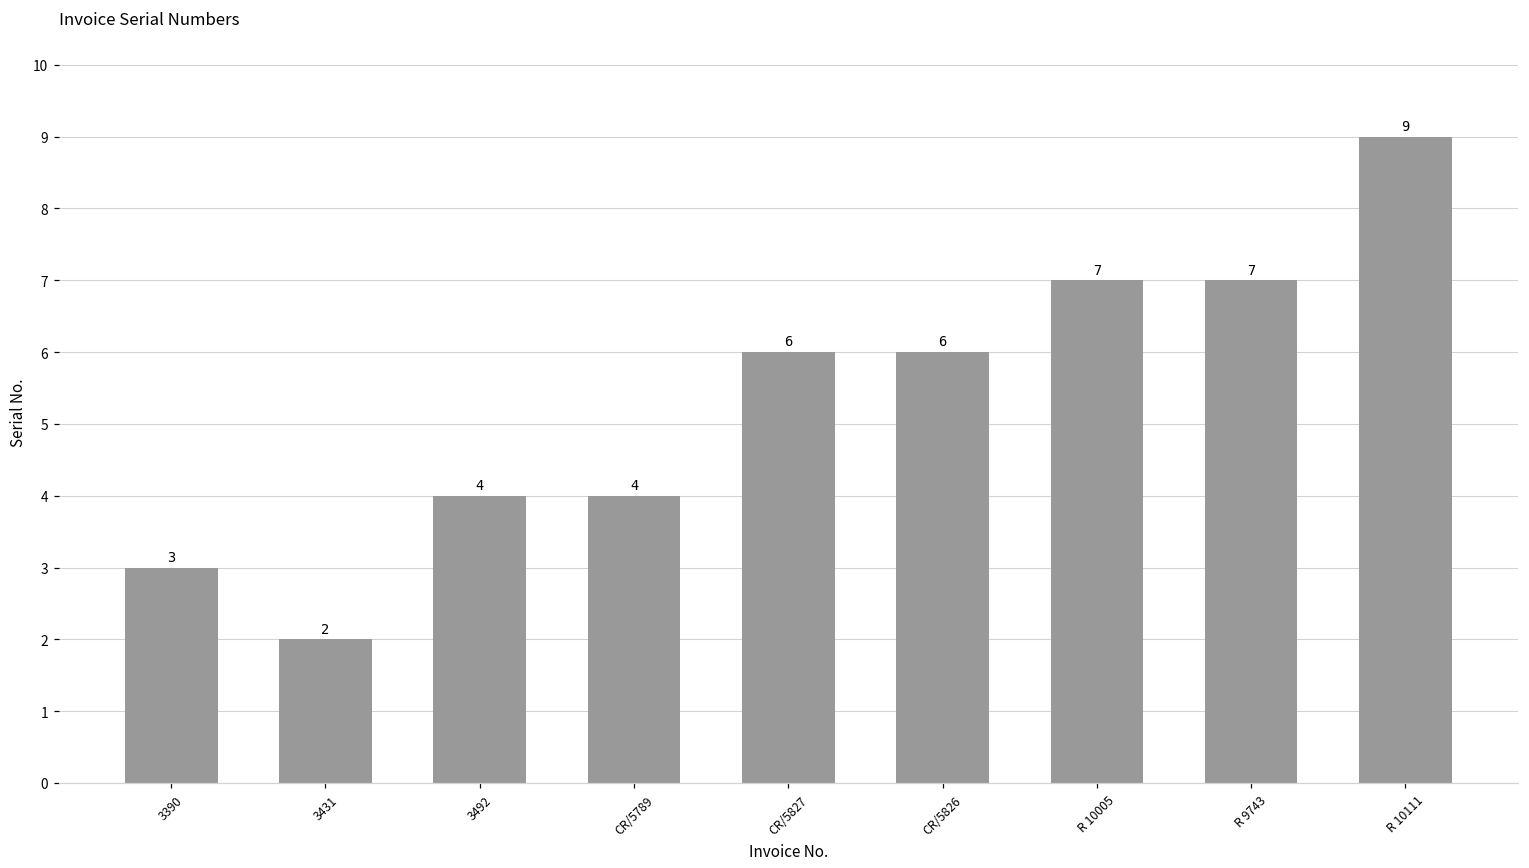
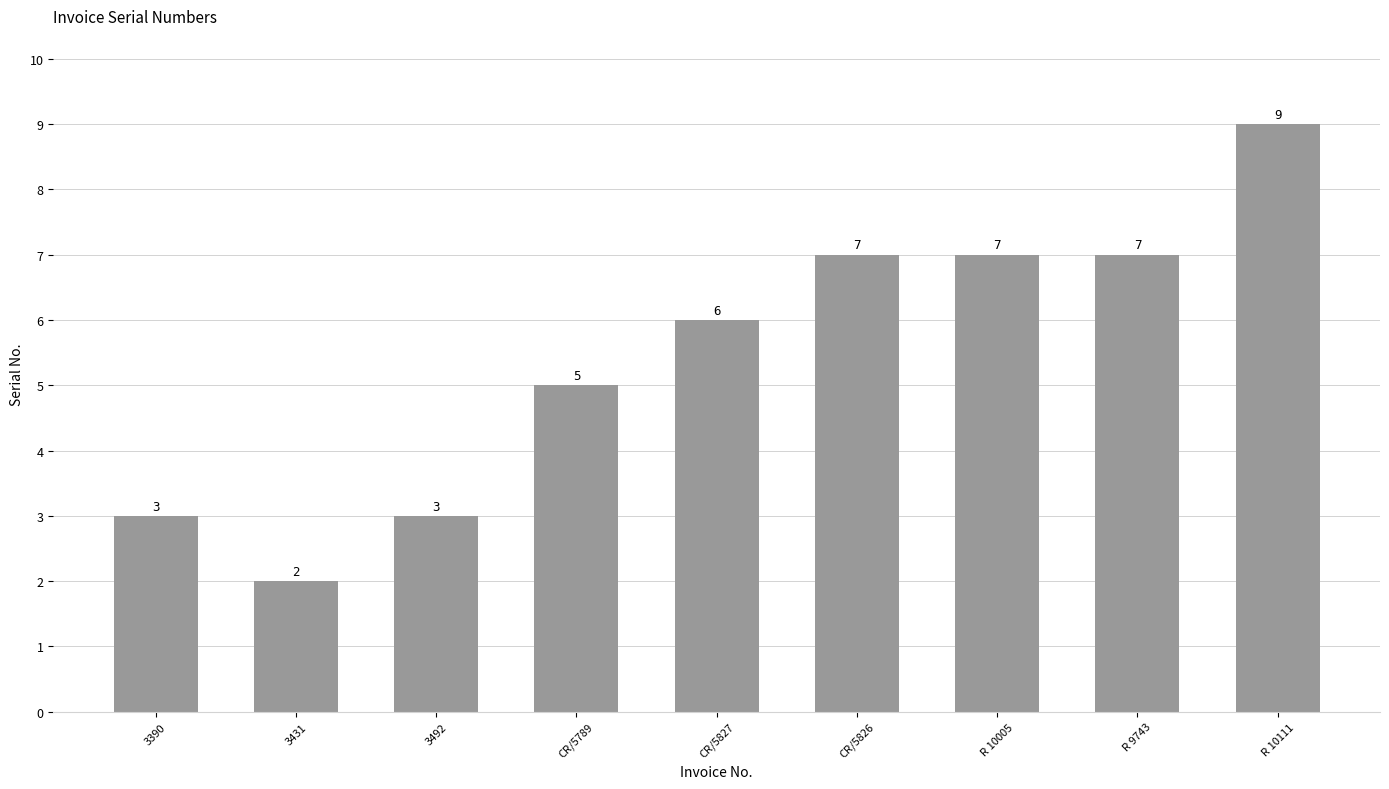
3492: 4 -> 3
CR/5789: 4 -> 5
CR/5826: 6 -> 7
